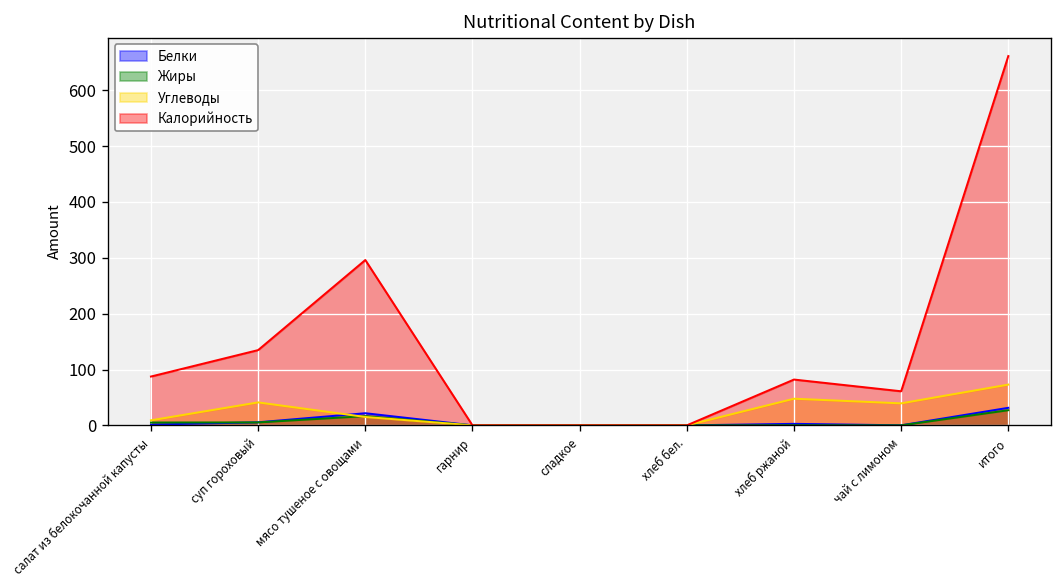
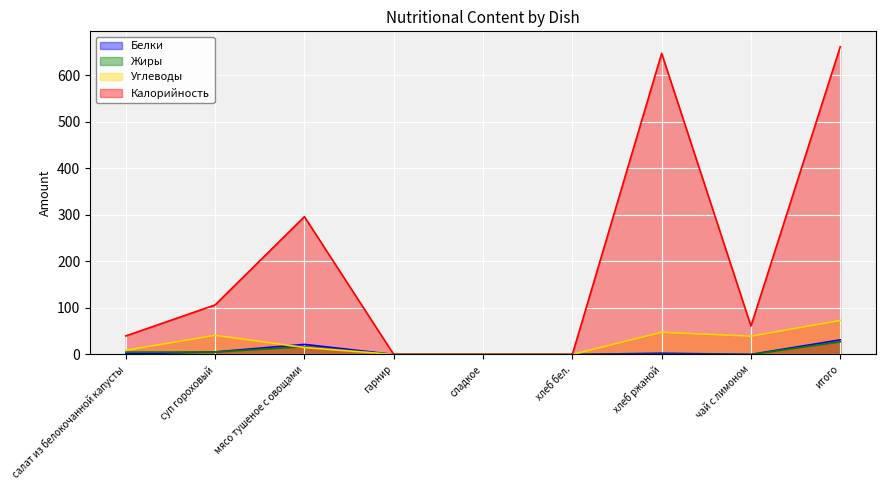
Калорийность, салат из белокочанной капусты: 90 -> 40
Калорийность, суп гороховый: 130 -> 110
Калорийность, хлеб ржаной: 80 -> 650
